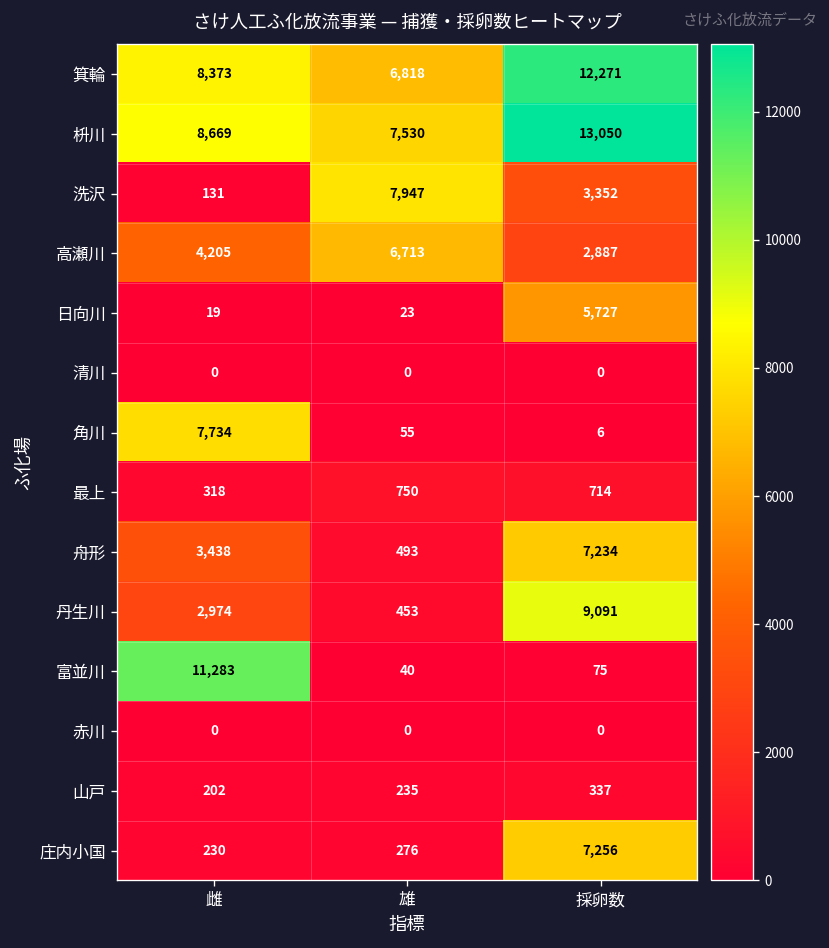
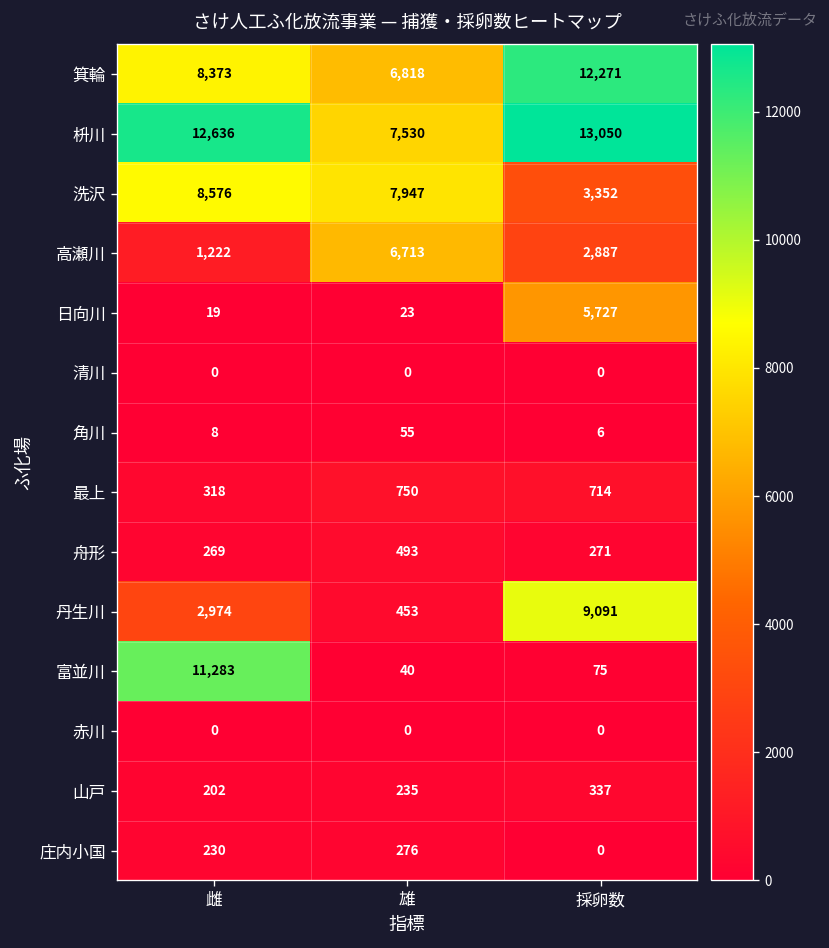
枡川, 雌: 8,669 -> 12,636
洗沢, 雌: 131 -> 8,576
高瀬川, 雌: 4,205 -> 1,222
角川, 雌: 7,734 -> 8
舟形, 雌: 3,438 -> 269
舟形, 採卵数: 7,234 -> 271
庄内小国, 採卵数: 7,256 -> 0
